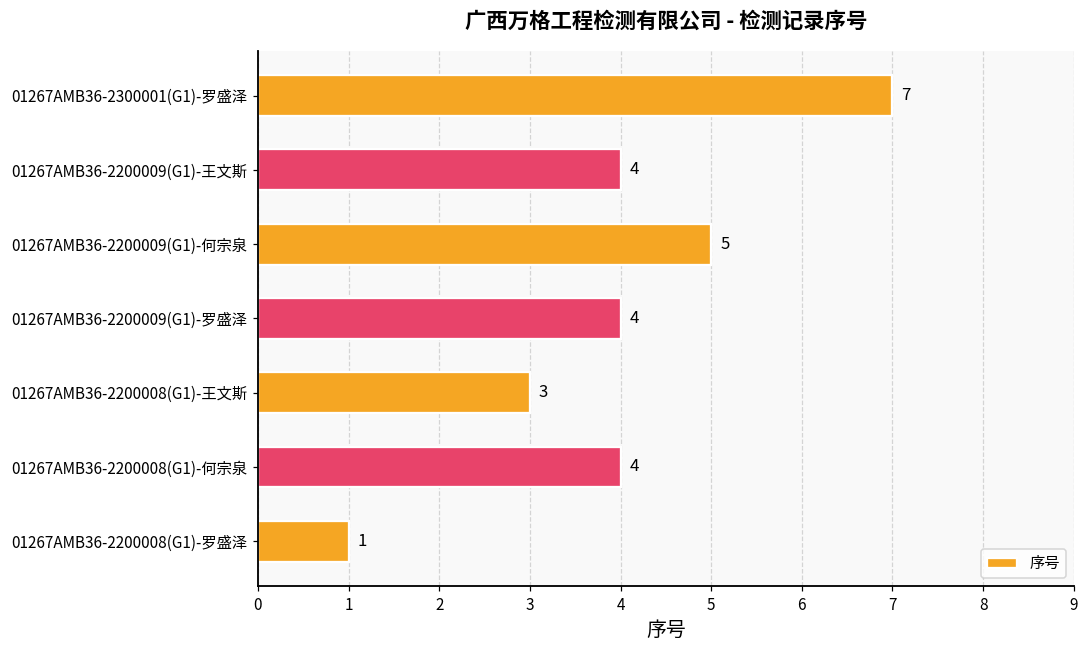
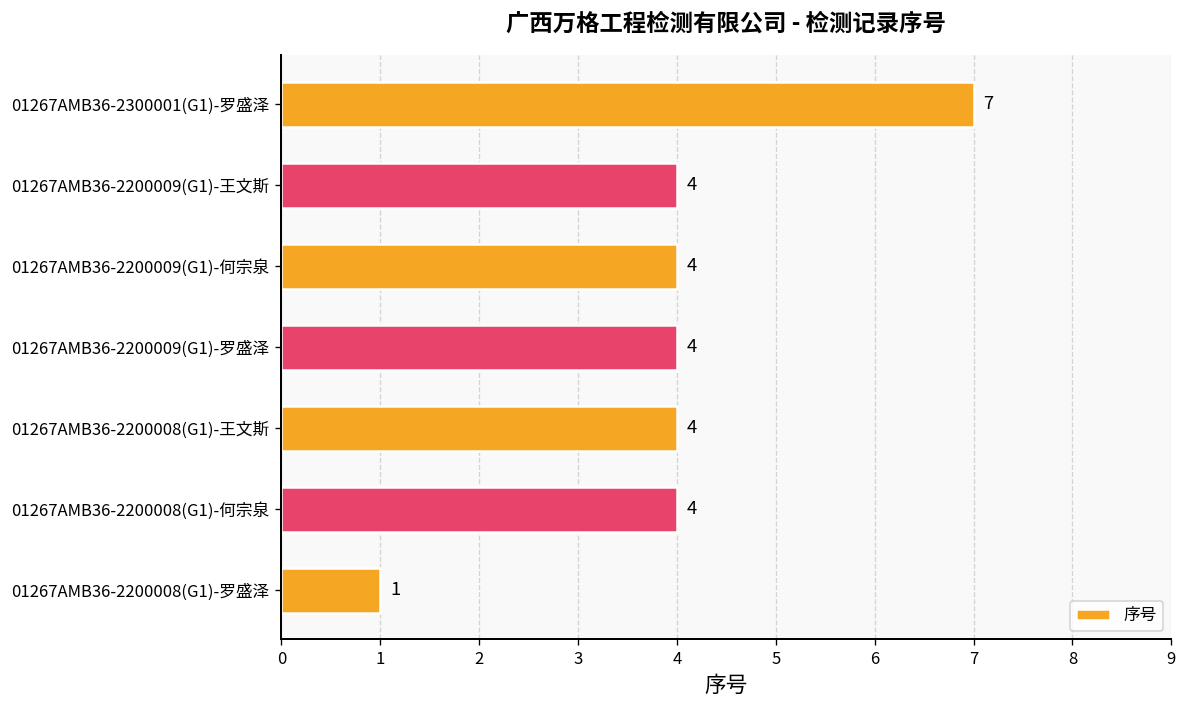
01267AMB36-2200009(G1)-何宗泉: 5 -> 4
01267AMB36-2200008(G1)-王文斯: 3 -> 4
